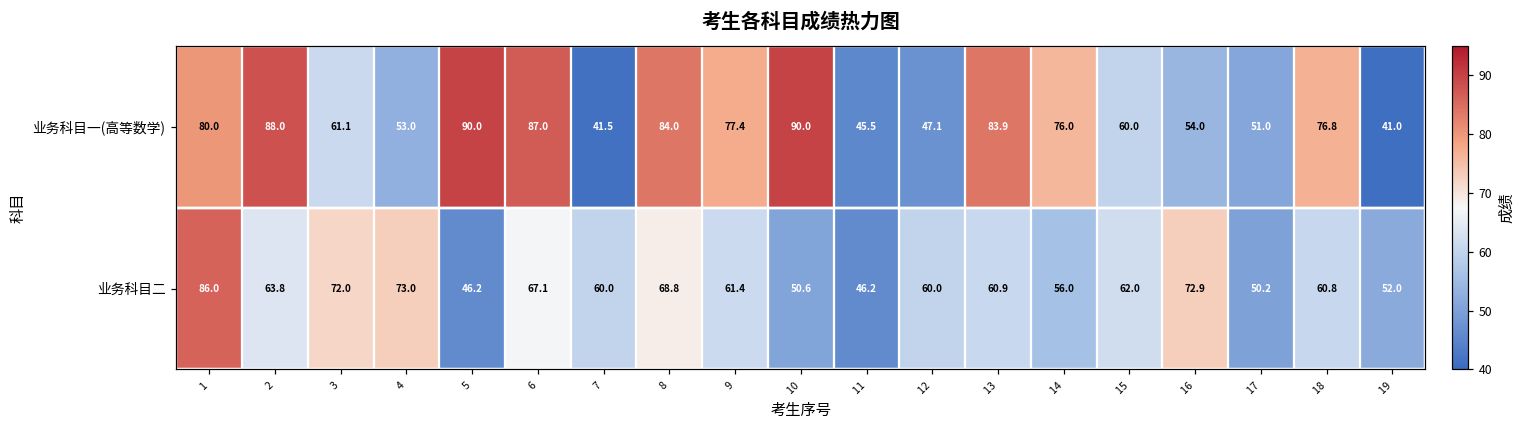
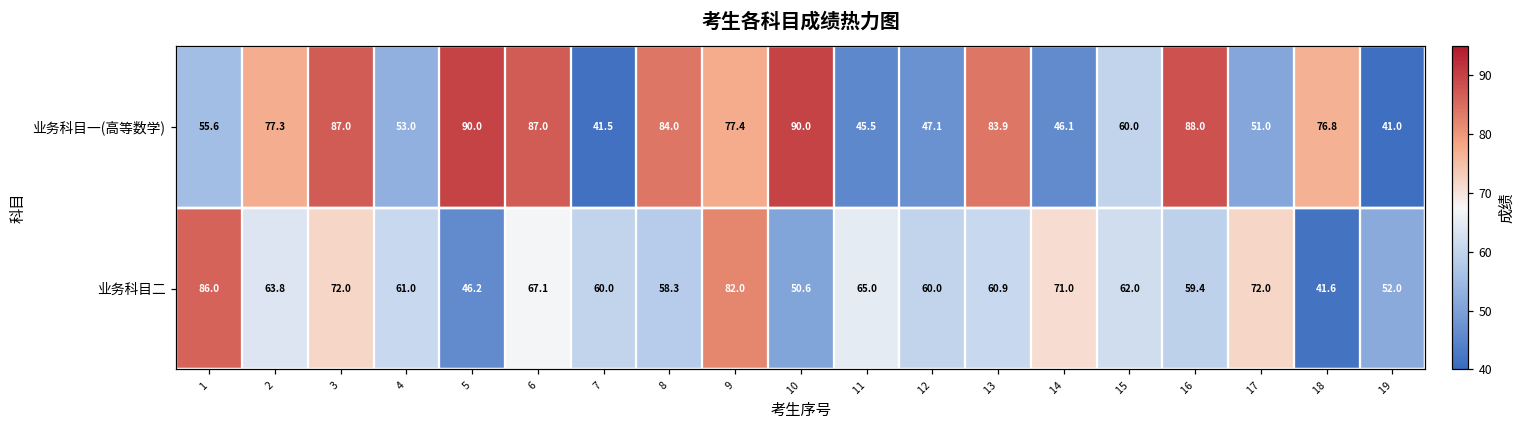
业务科目一(高等数学), 1: 80.0 -> 55.6
业务科目一(高等数学), 2: 88.0 -> 77.3
业务科目一(高等数学), 3: 61.1 -> 87.0
业务科目一(高等数学), 14: 76.0 -> 46.1
业务科目一(高等数学), 16: 54.0 -> 88.0
业务科目二, 4: 73.0 -> 61.0
业务科目二, 8: 68.8 -> 58.3
业务科目二, 9: 61.4 -> 82.0
业务科目二, 11: 46.2 -> 65.0
业务科目二, 14: 56.0 -> 71.0
业务科目二, 16: 72.9 -> 59.4
业务科目二, 17: 50.2 -> 72.0
业务科目二, 18: 60.8 -> 41.6
